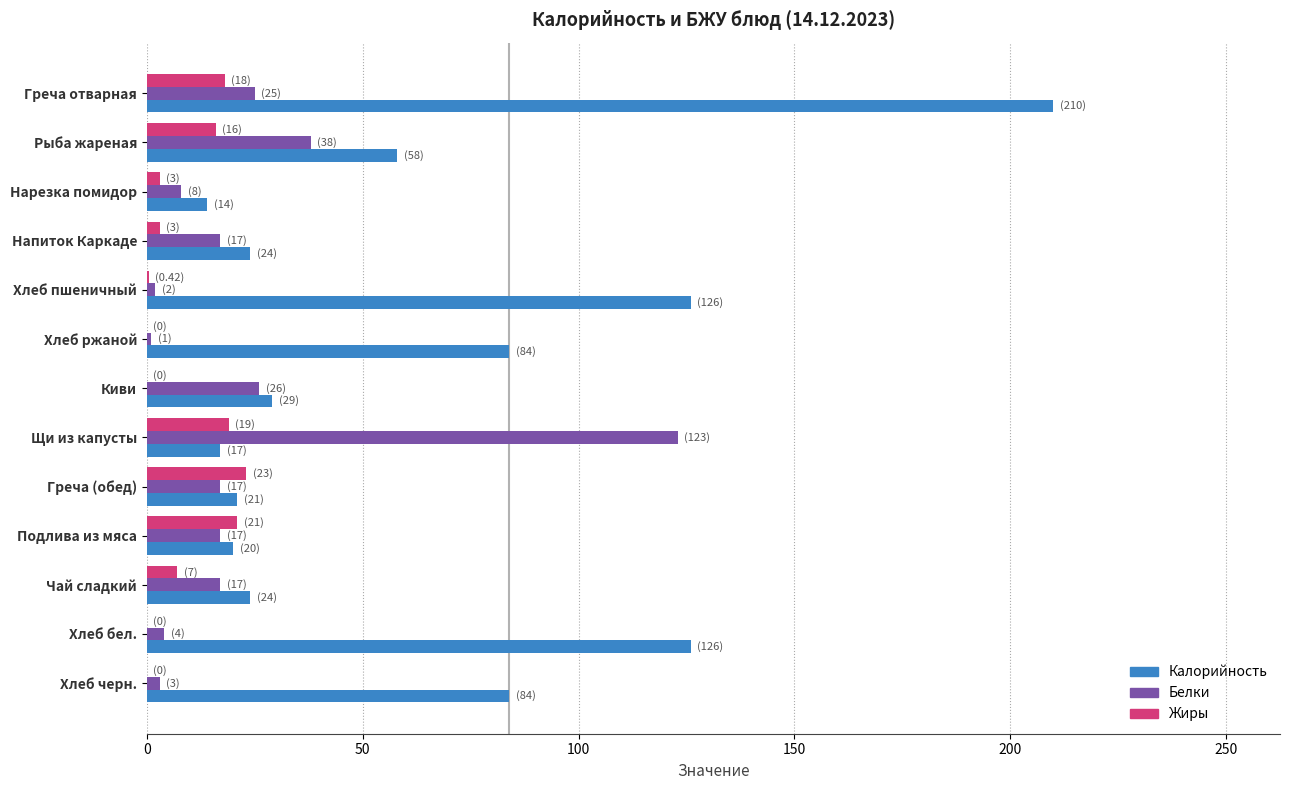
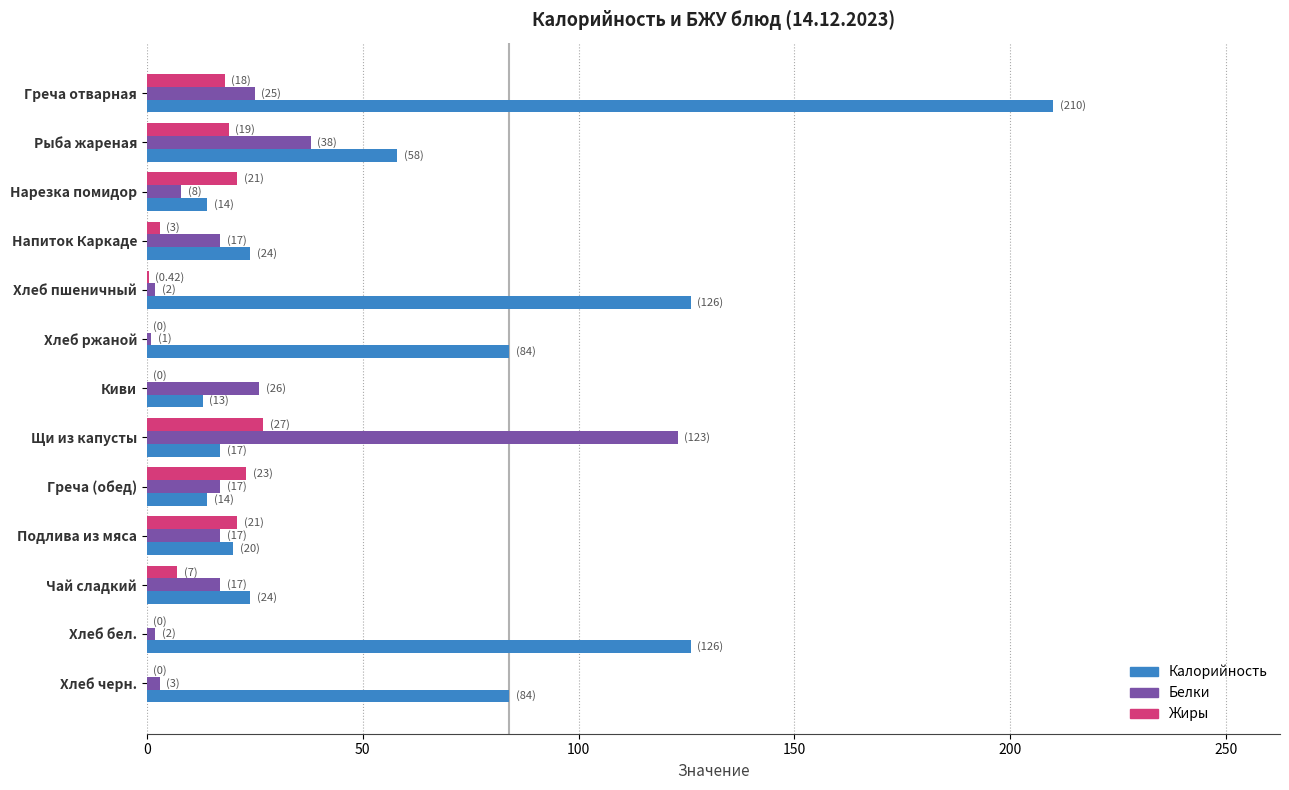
Жиры, Рыба жареная: (16) -> (19)
Жиры, Нарезка помидор: (3) -> (21)
Калорийность, Киви: (29) -> (13)
Жиры, Щи из капусты: (19) -> (27)
Калорийность, Греча (обед): (21) -> (14)
Белки, Хлеб бел.: (4) -> (2)
